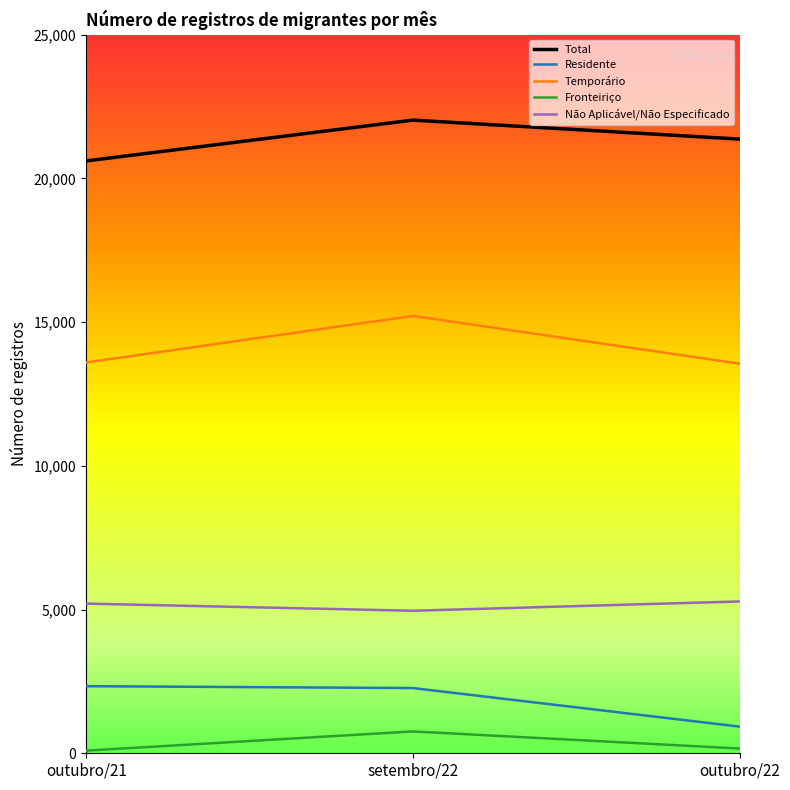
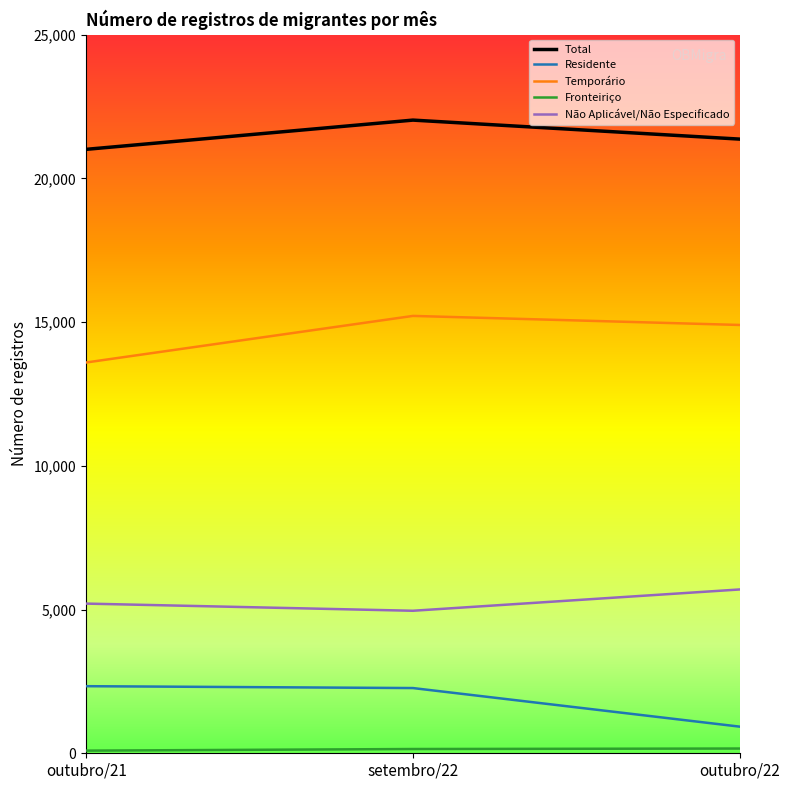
Total, outubro/21: 20,600 -> 21,000
Fronteiriço, setembro/22: 800 -> 100
Temporário, outubro/22: 13,600 -> 14,900
Não Aplicável/Não Especificado, outubro/22: 5,300 -> 5,700
